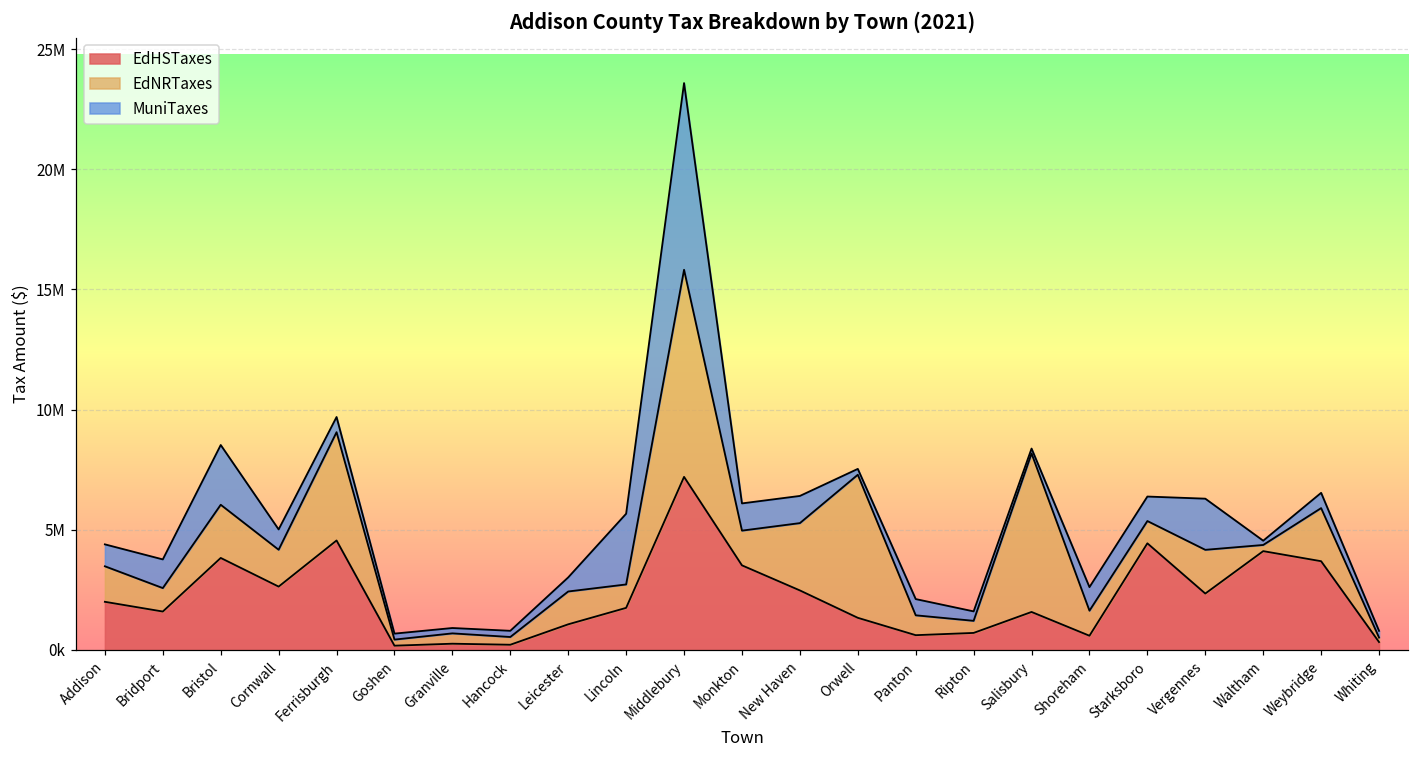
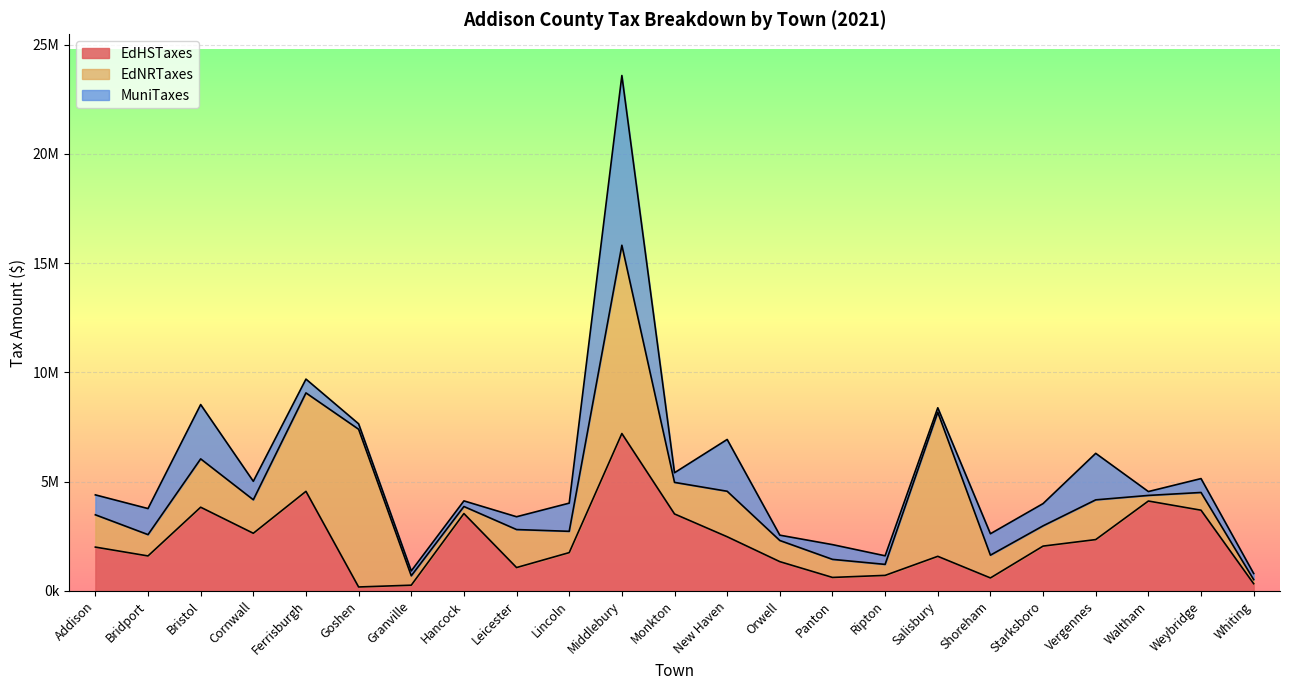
EdNRTaxes, Goshen: 300000 -> 7200000
EdHSTaxes, Hancock: 200000 -> 3500000
EdNRTaxes, Leicester: 1400000 -> 1700000
MuniTaxes, Lincoln: 2900000 -> 1300000
MuniTaxes, Monkton: 1100000 -> 400000
EdNRTaxes, New Haven: 2800000 -> 2100000
MuniTaxes, New Haven: 1100000 -> 2400000
EdNRTaxes, Orwell: 6000000 -> 1000000
EdHSTaxes, Starksboro: 4400000 -> 2000000
EdNRTaxes, Weybridge: 2200000 -> 800000
